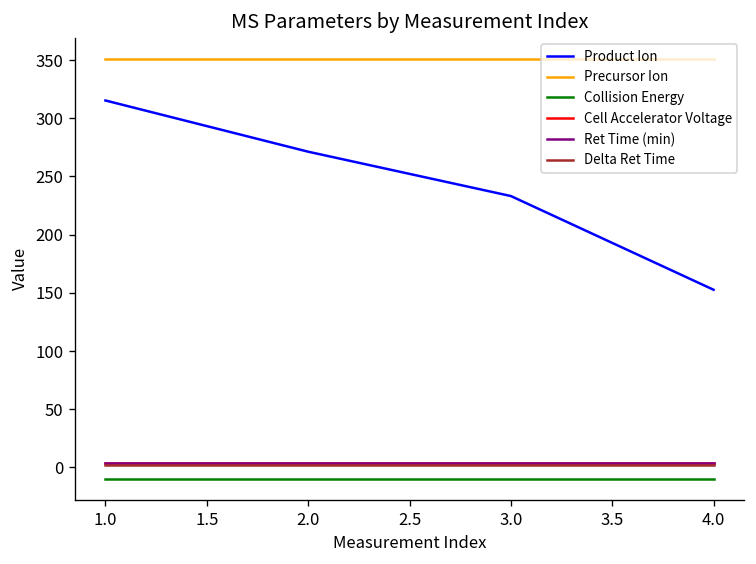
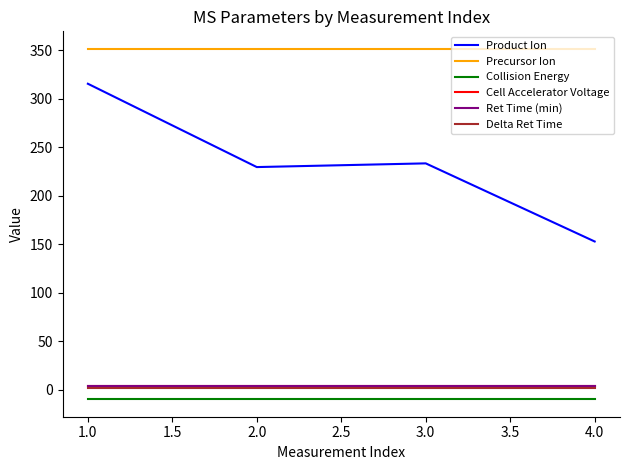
Product Ion, 2.0: 270 -> 230
